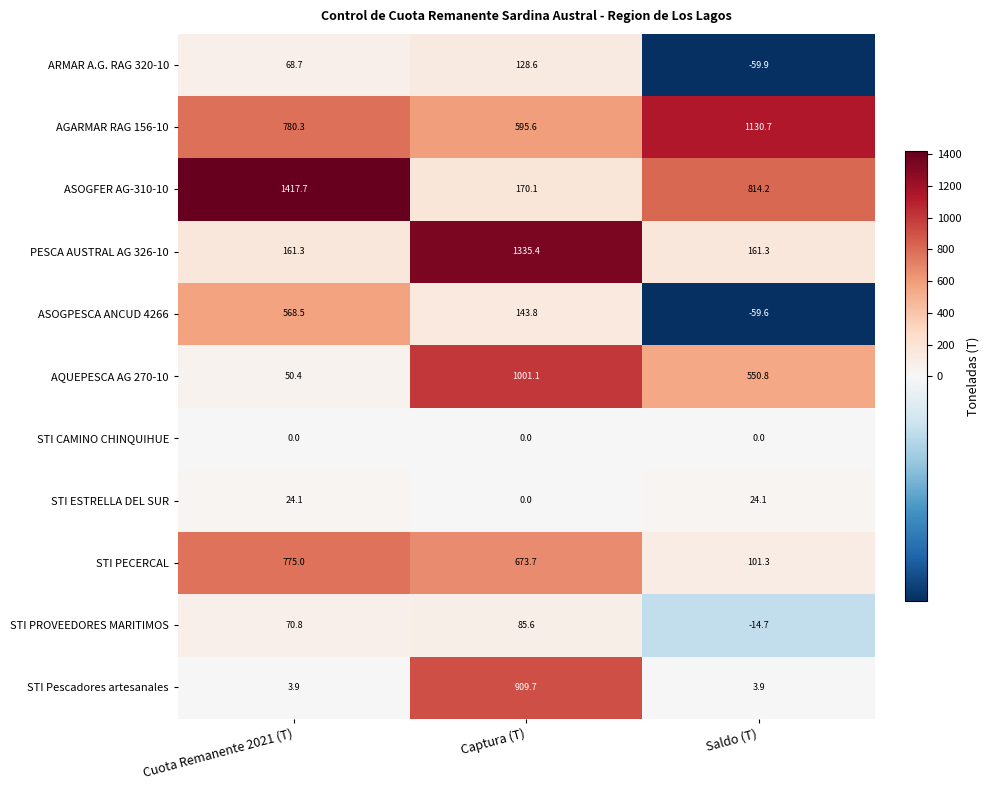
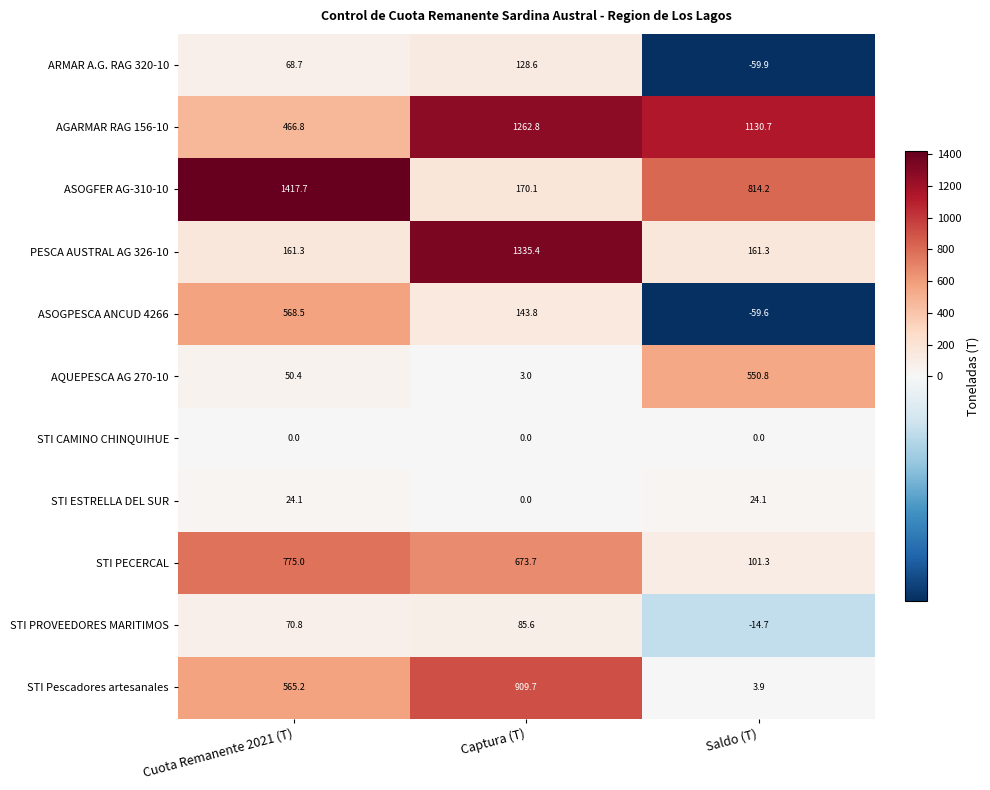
AGARMAR RAG 156-10, Cuota Remanente 2021 (T): 780.3 -> 466.8
AGARMAR RAG 156-10, Captura (T): 595.6 -> 1262.8
AQUEPESCA AG 270-10, Captura (T): 1001.1 -> 3.0
STI Pescadores artesanales, Cuota Remanente 2021 (T): 3.9 -> 565.2
